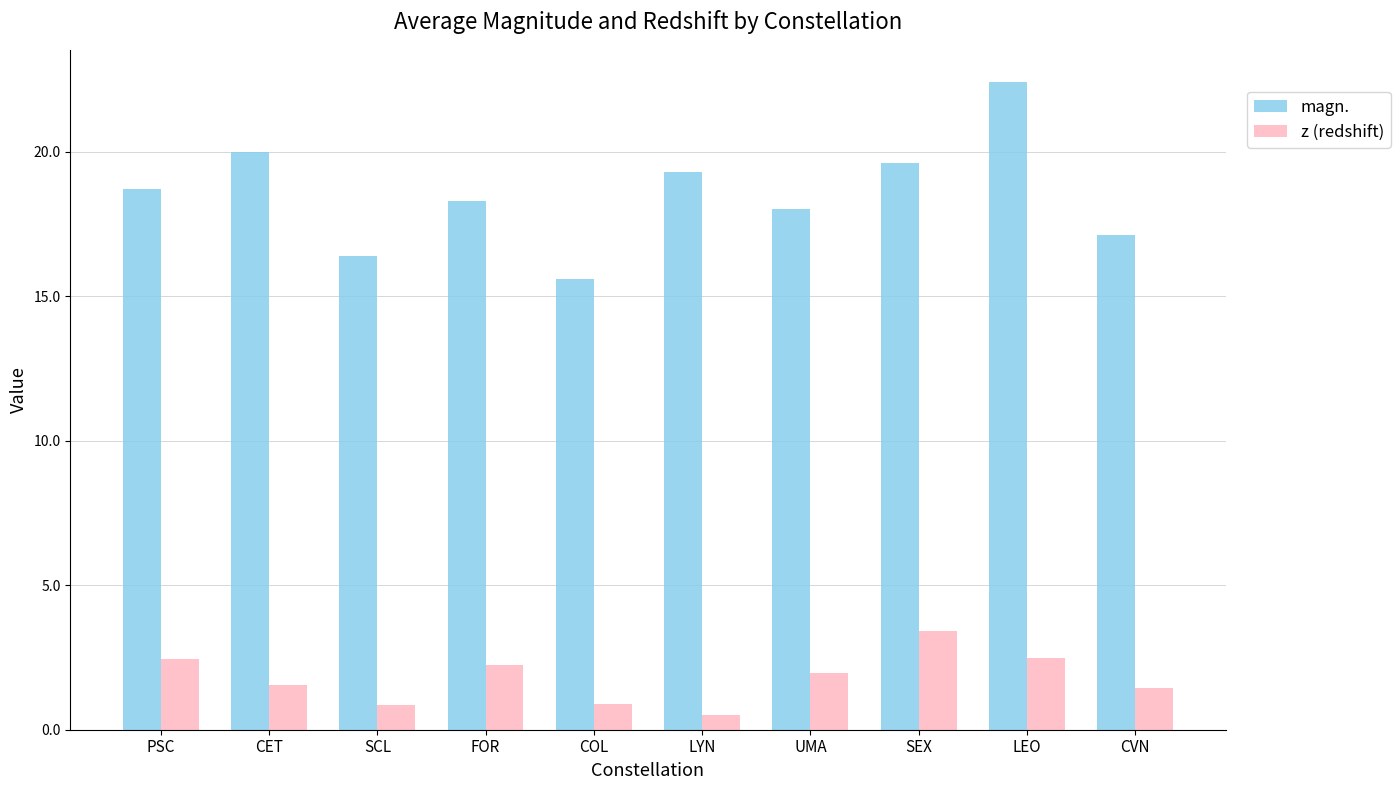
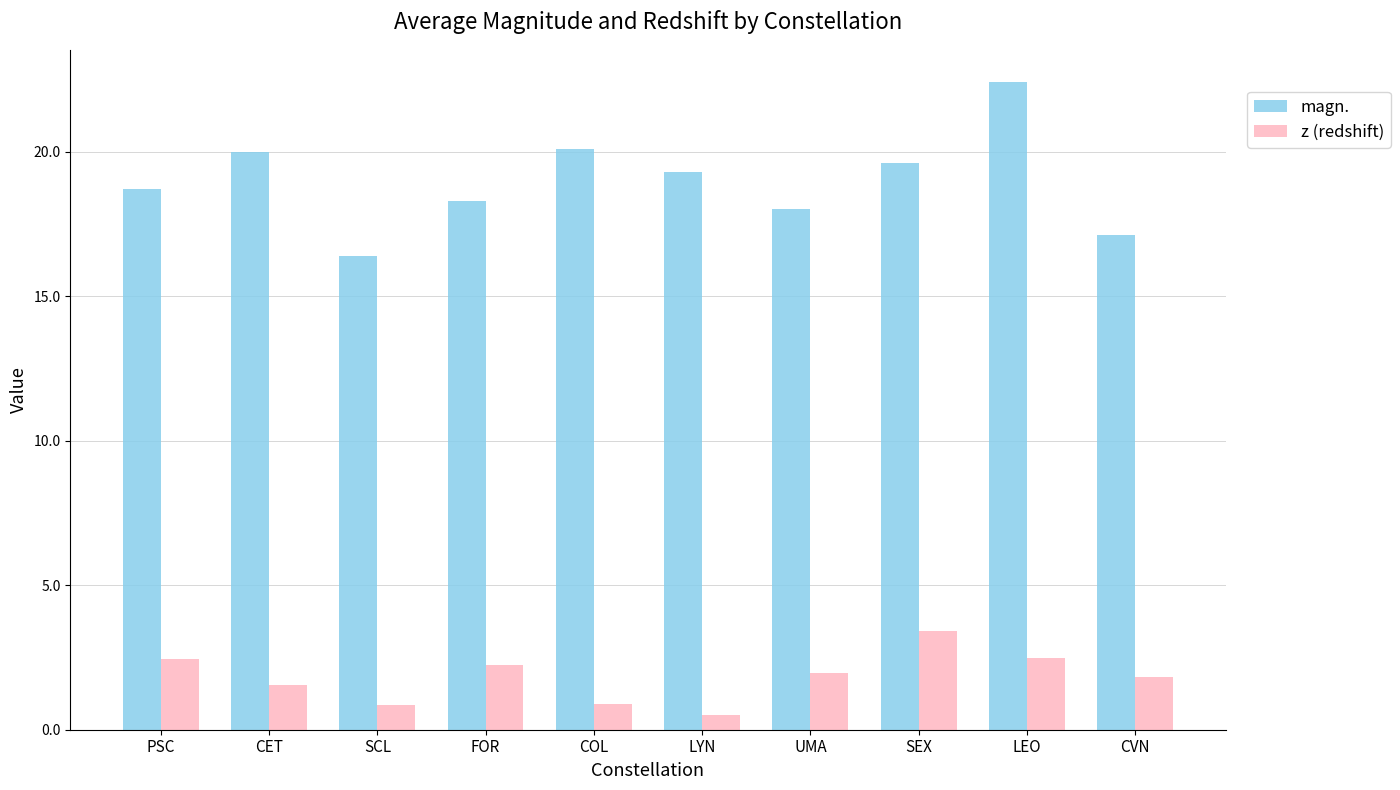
magn., COL: 15.6 -> 20.1
z (redshift), CVN: 1.5 -> 1.8
